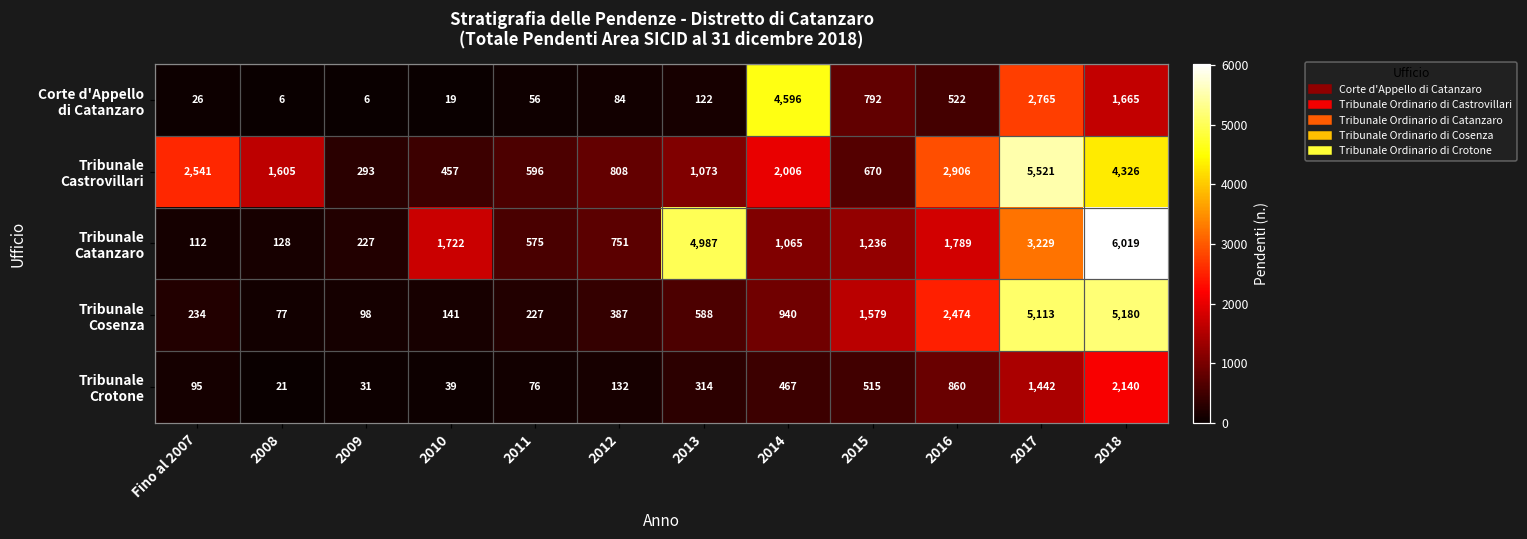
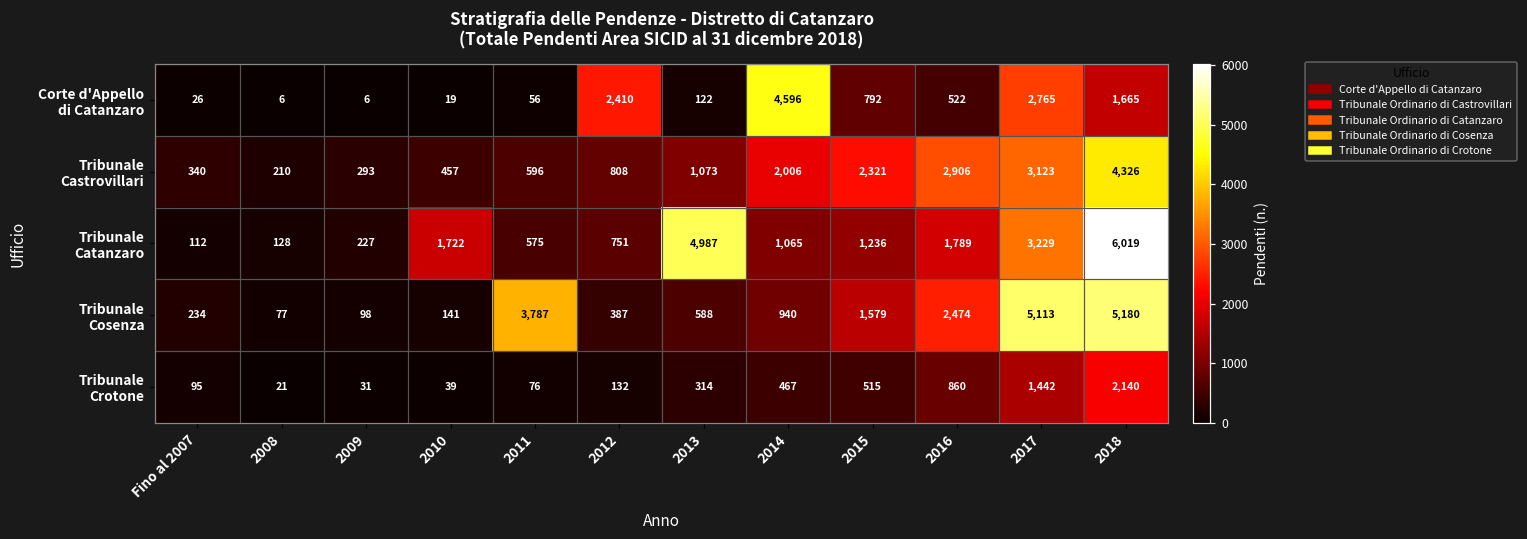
Corte d'Appello di Catanzaro, 2012: 84 -> 2,410
Tribunale Castrovillari, Fino al 2007: 2,541 -> 340
Tribunale Castrovillari, 2008: 1,605 -> 210
Tribunale Castrovillari, 2015: 670 -> 2,321
Tribunale Castrovillari, 2017: 5,521 -> 3,123
Tribunale Cosenza, 2011: 227 -> 3,787
